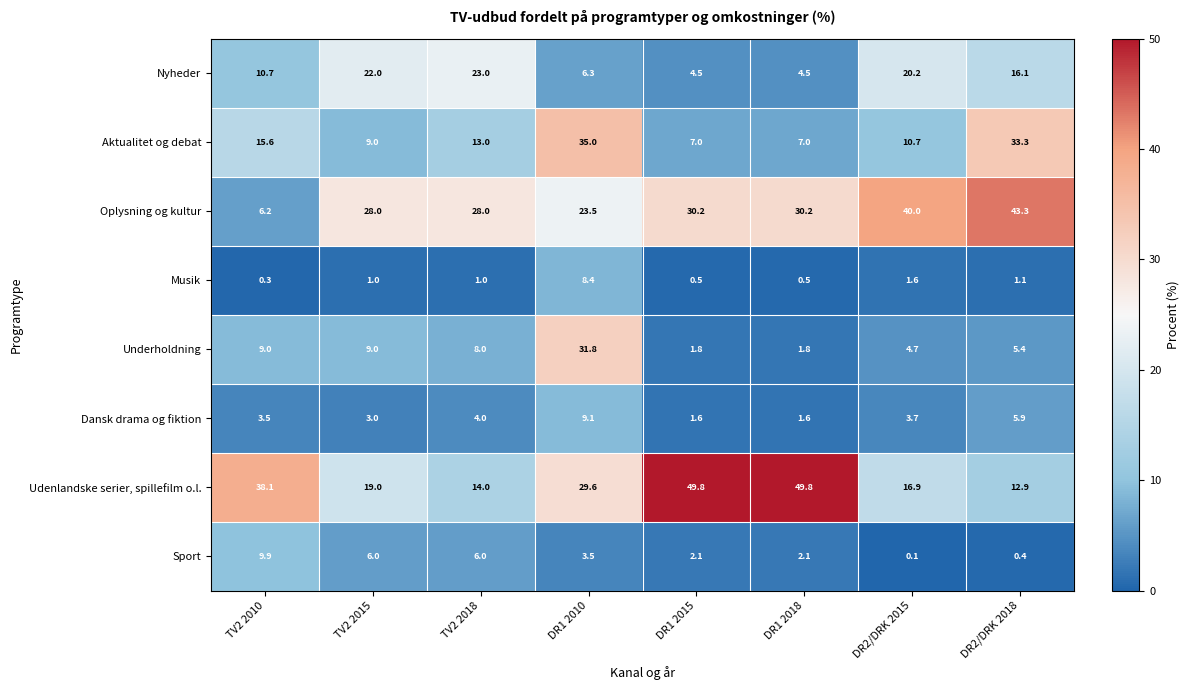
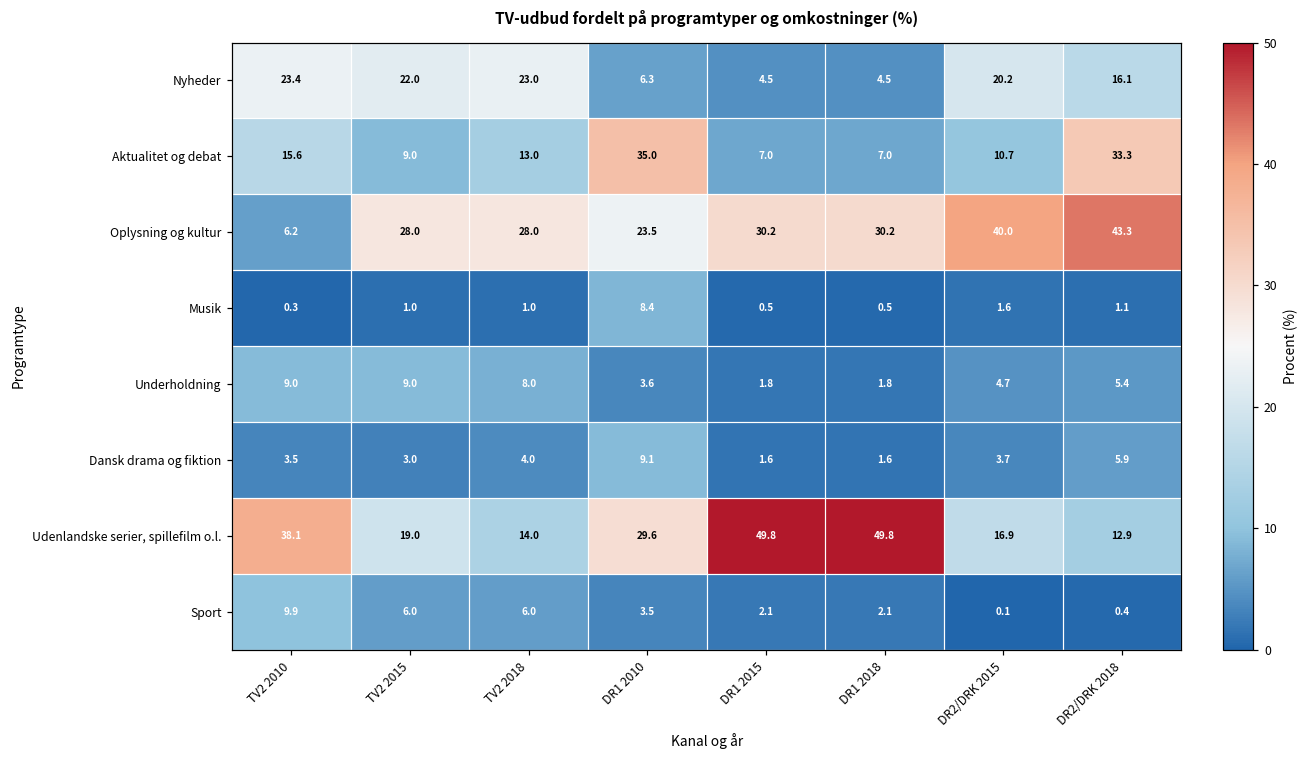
Nyheder, TV2 2010: 10.7 -> 23.4
Underholdning, DR1 2010: 31.8 -> 3.6
